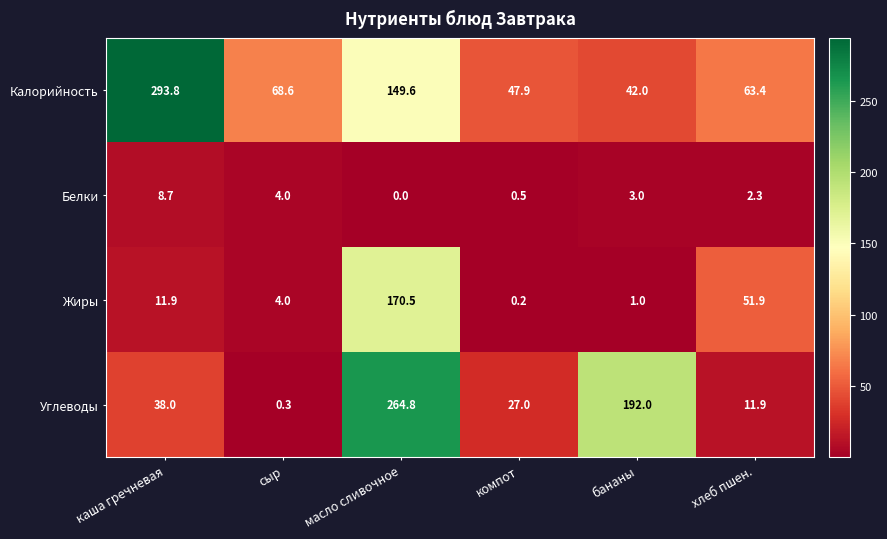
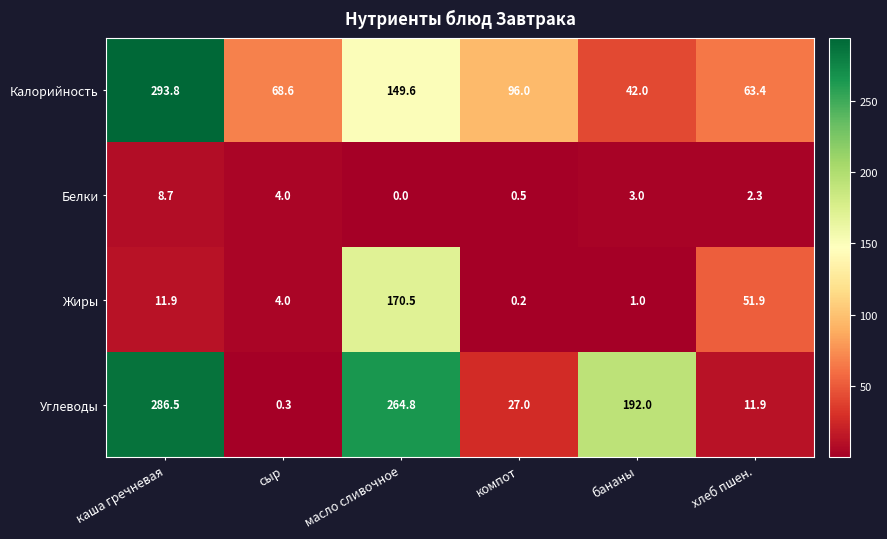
Калорийность, компот: 47.9 -> 96.0
Углеводы, каша гречневая: 38.0 -> 286.5
